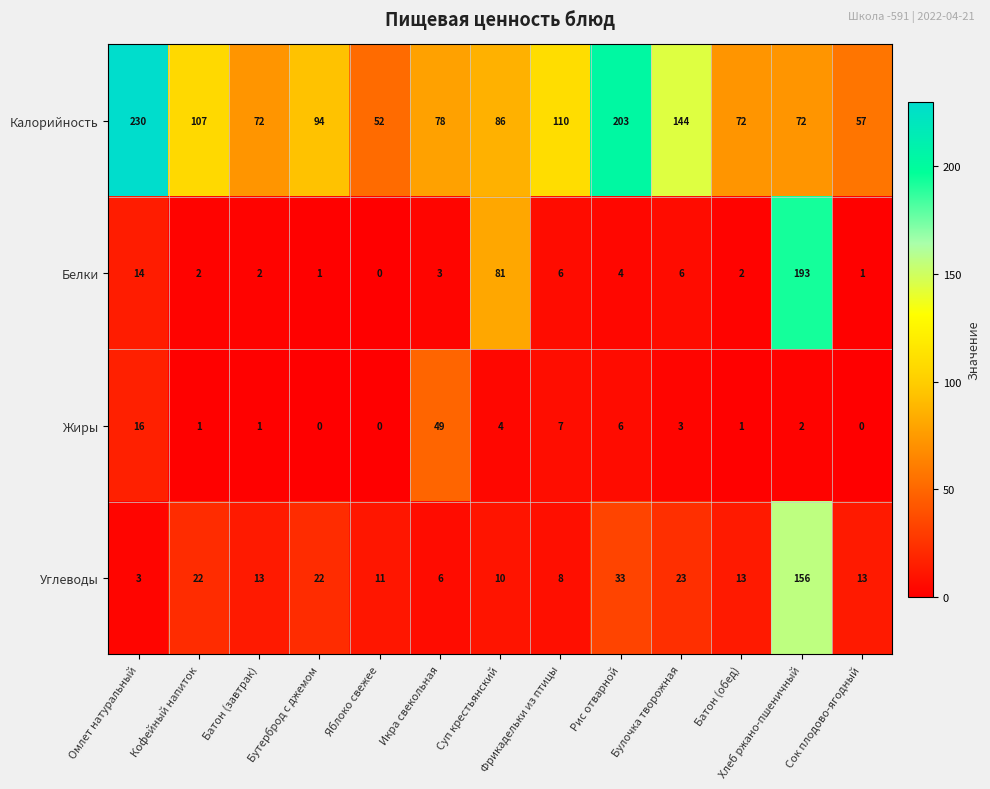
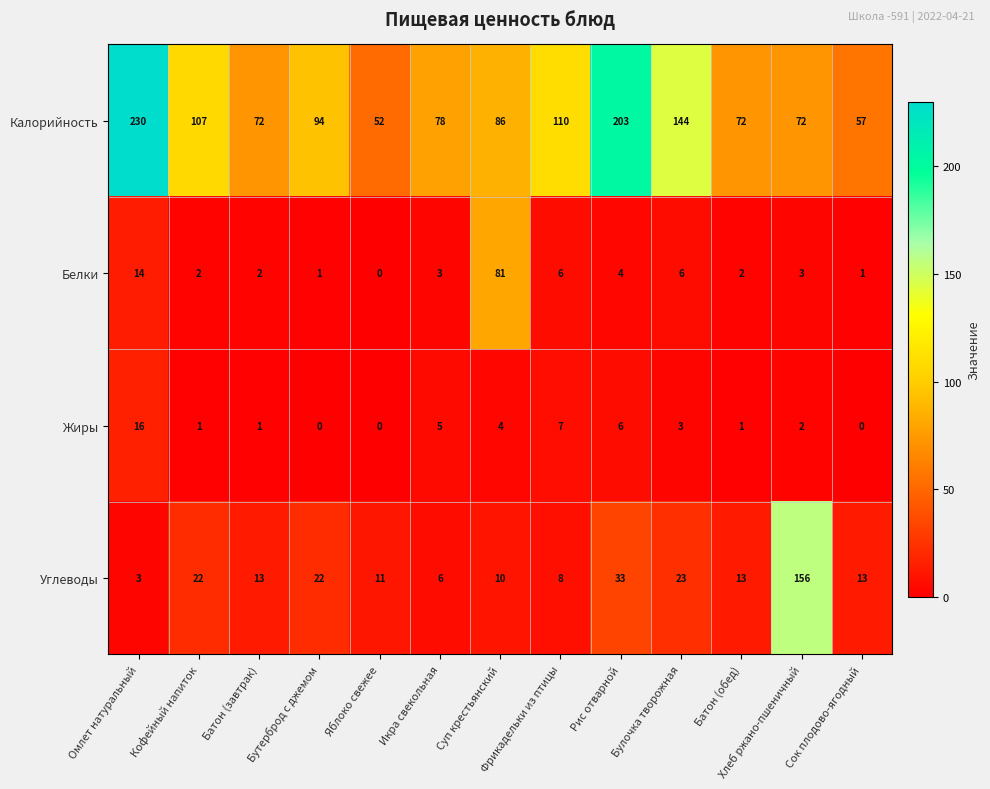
Белки, Хлеб ржано-пшеничный: 193 -> 3
Жиры, Икра свекольная: 49 -> 5
